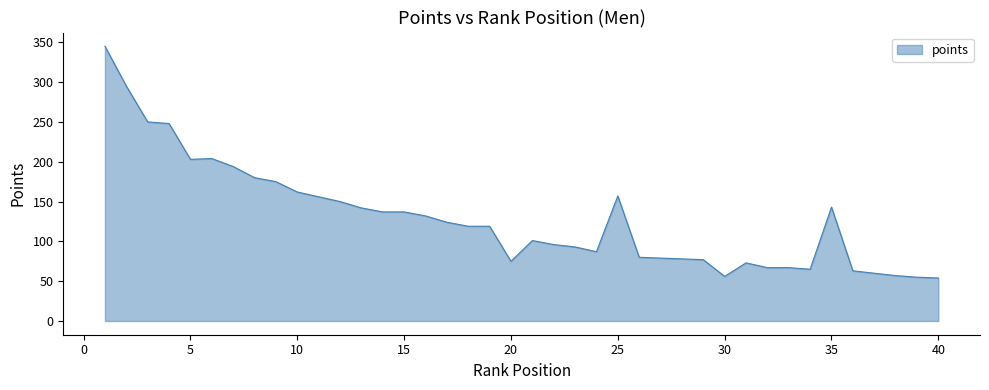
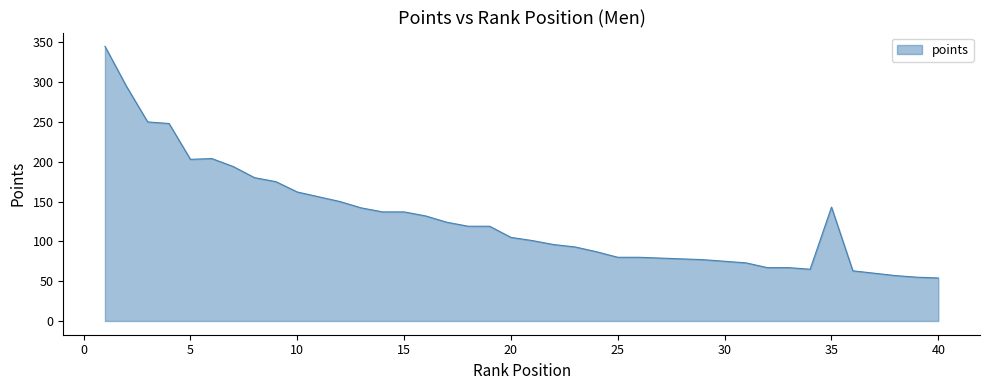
20: 80 -> 110
25: 160 -> 80
30: 60 -> 80
